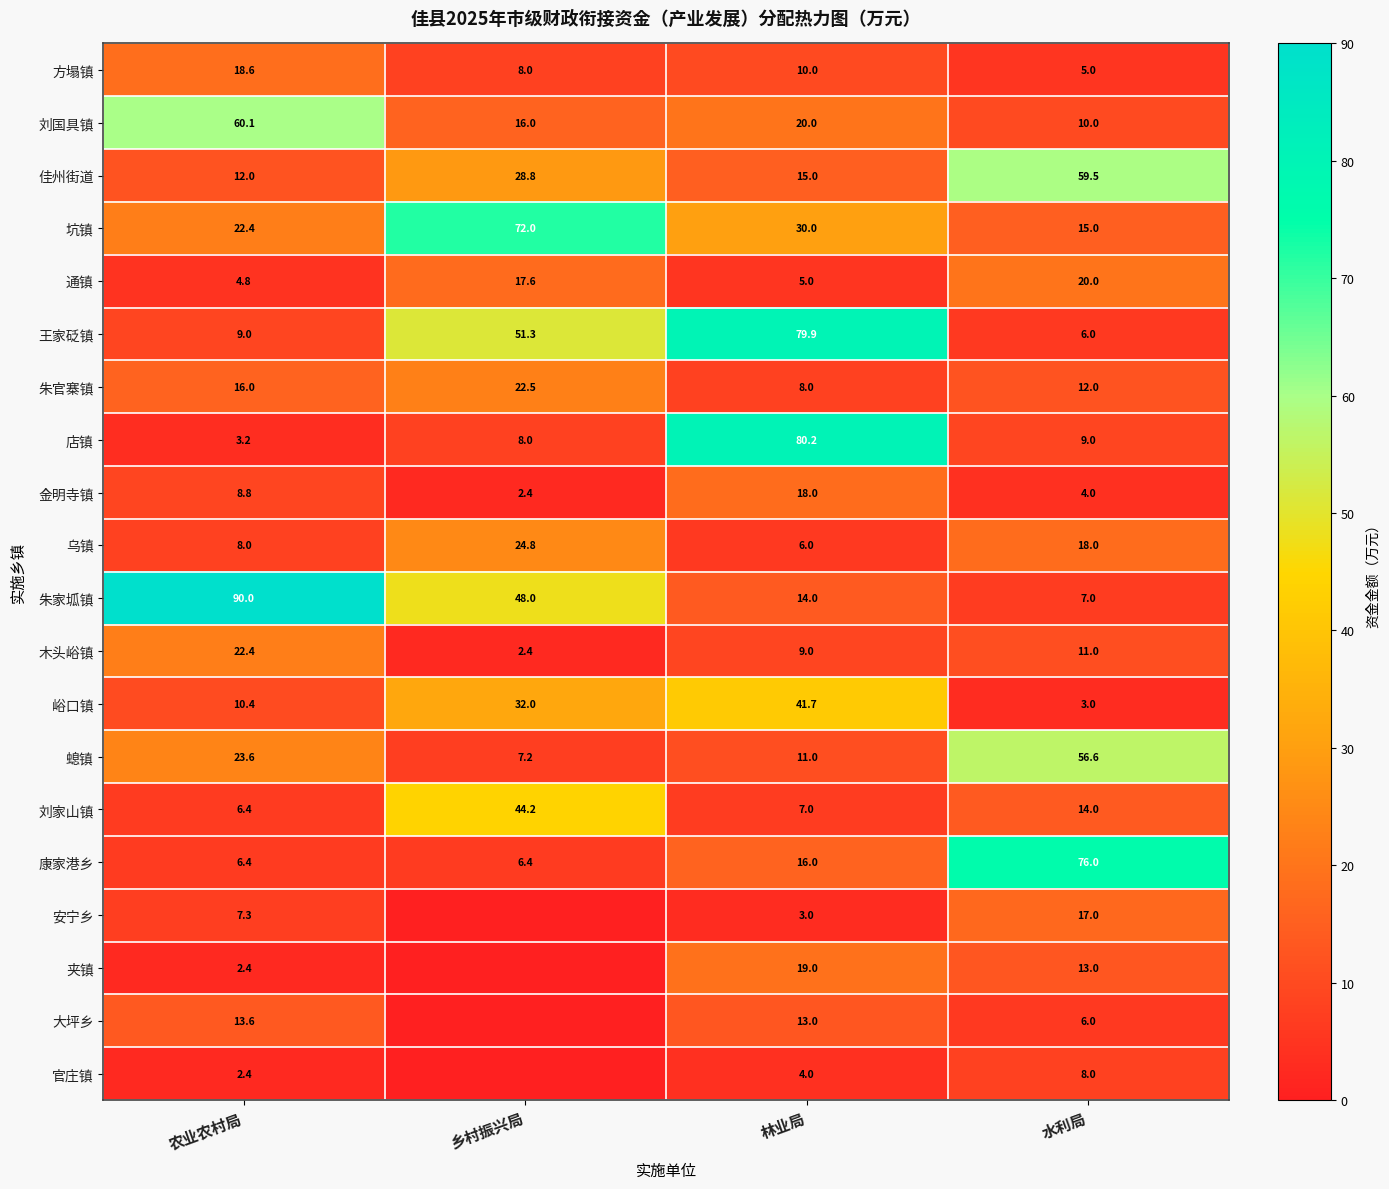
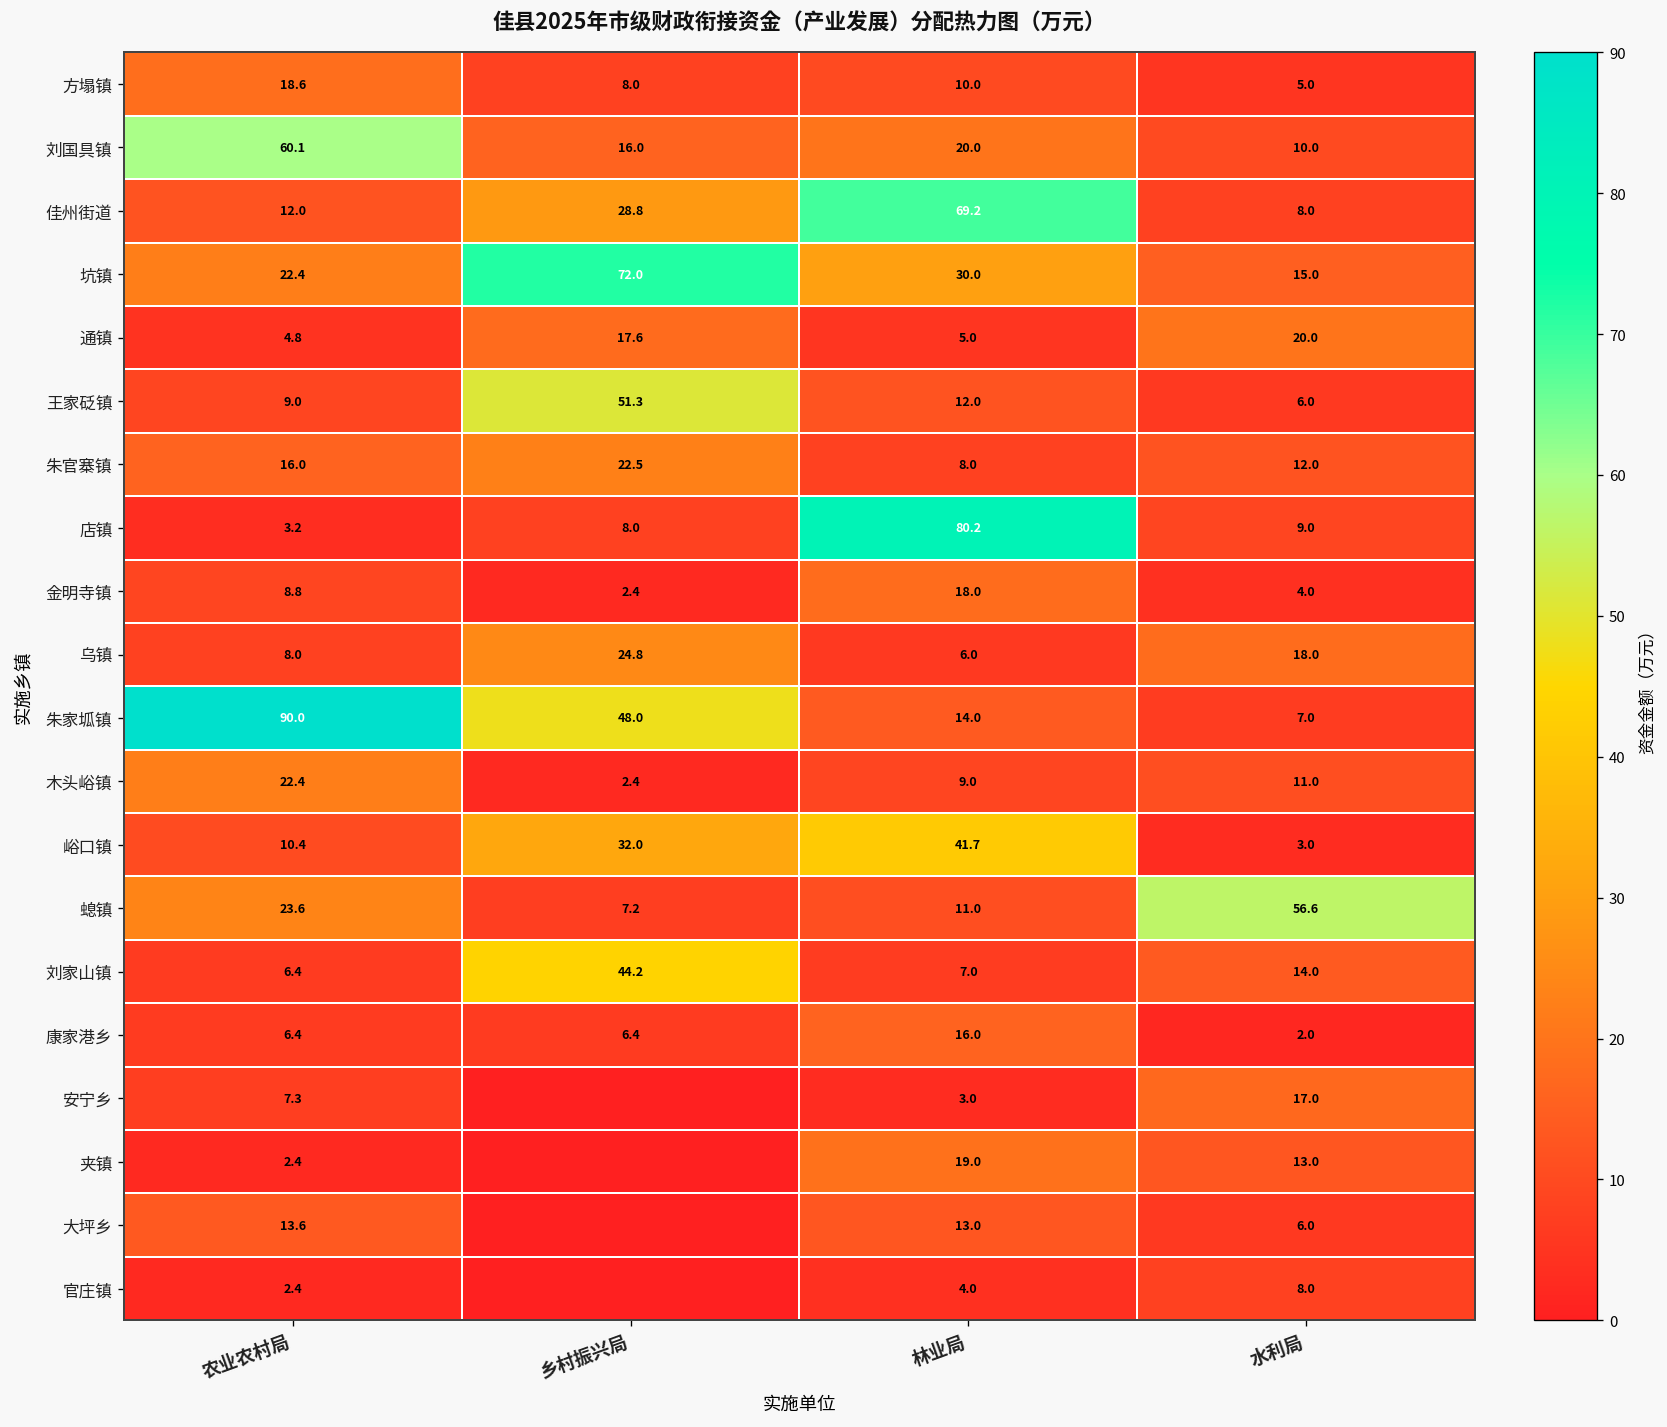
佳州街道, 林业局: 15.0 -> 69.2
佳州街道, 水利局: 59.5 -> 8.0
王家砭镇, 林业局: 79.9 -> 12.0
康家港乡, 水利局: 76.0 -> 2.0
